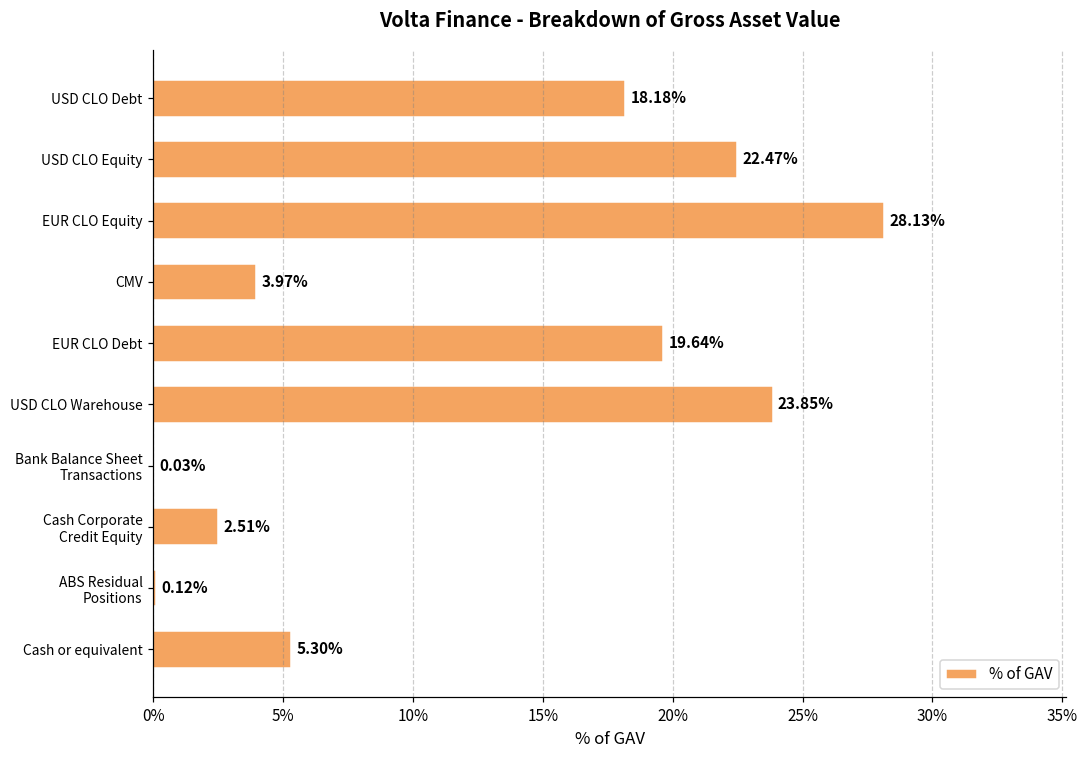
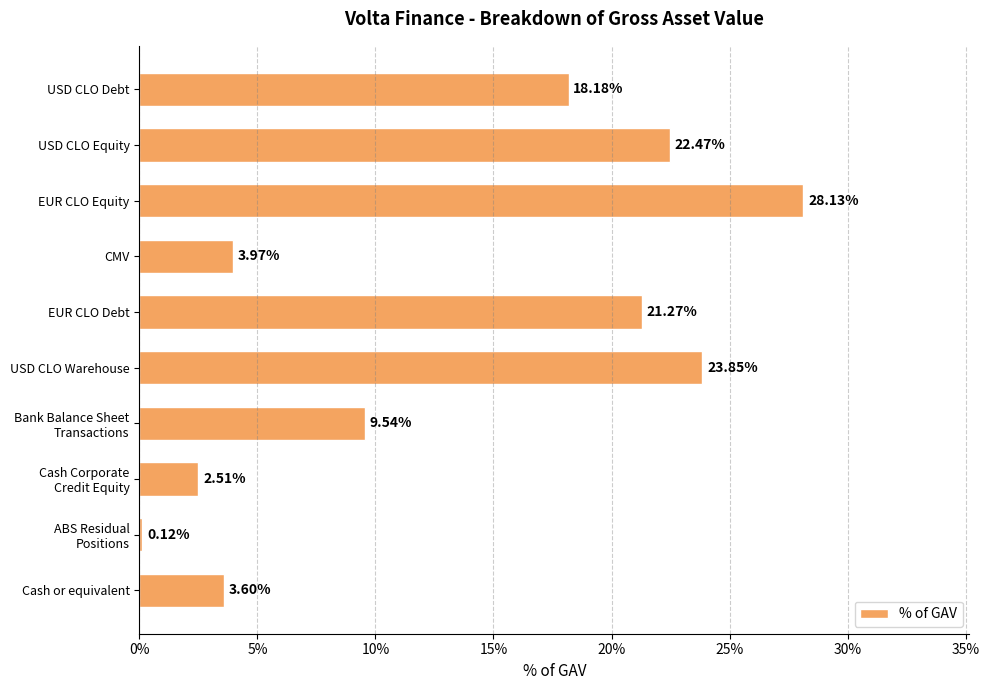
EUR CLO Debt: 19.64% -> 21.27%
Bank Balance Sheet Transactions: 0.03% -> 9.54%
Cash or equivalent: 5.30% -> 3.60%
